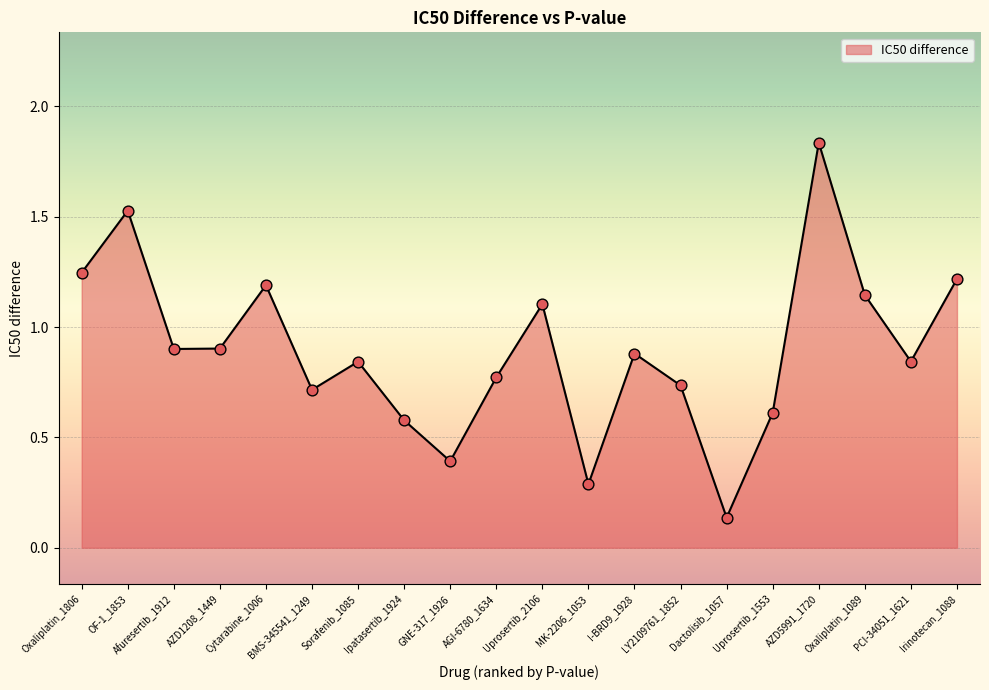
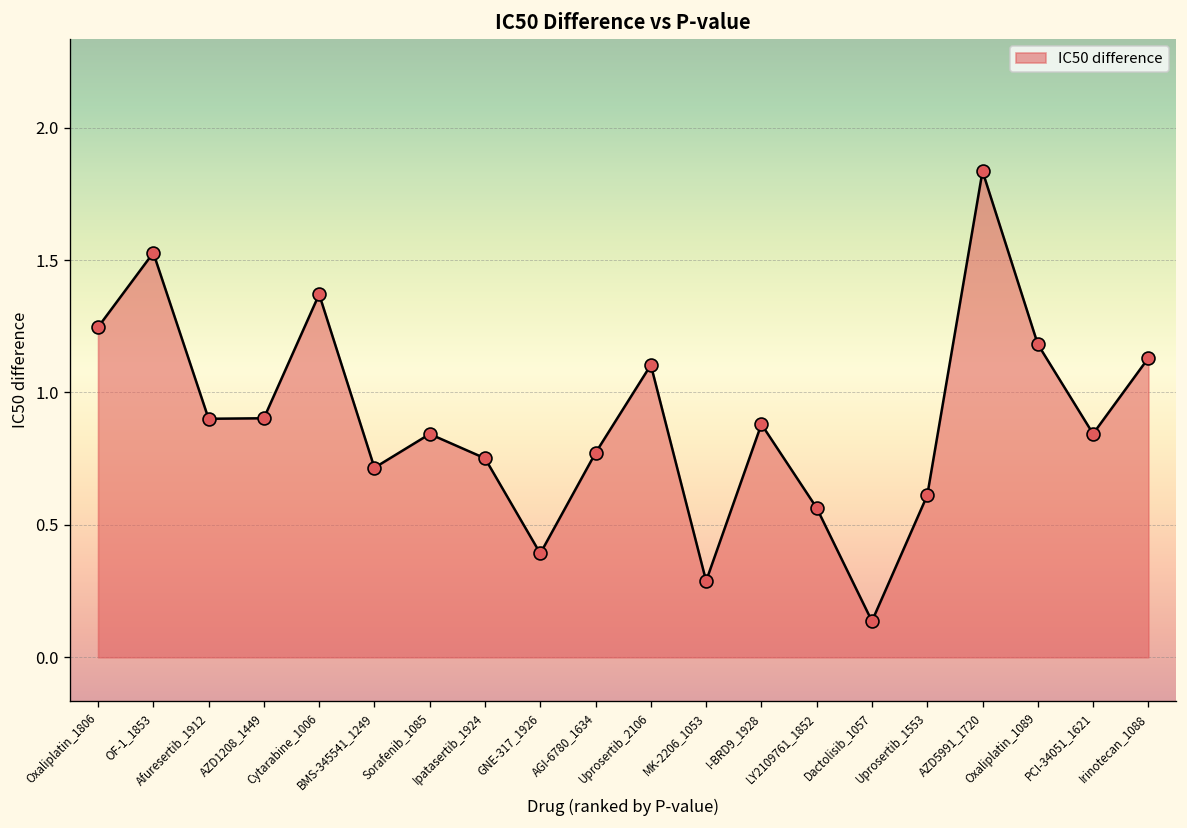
Cytarabine_1006: 1.19 -> 1.37
Ipatasertib_1924: 0.58 -> 0.75
LY2109761_1852: 0.74 -> 0.56
Oxaliplatin_1089: 1.15 -> 1.18
Irinotecan_1088: 1.22 -> 1.13
